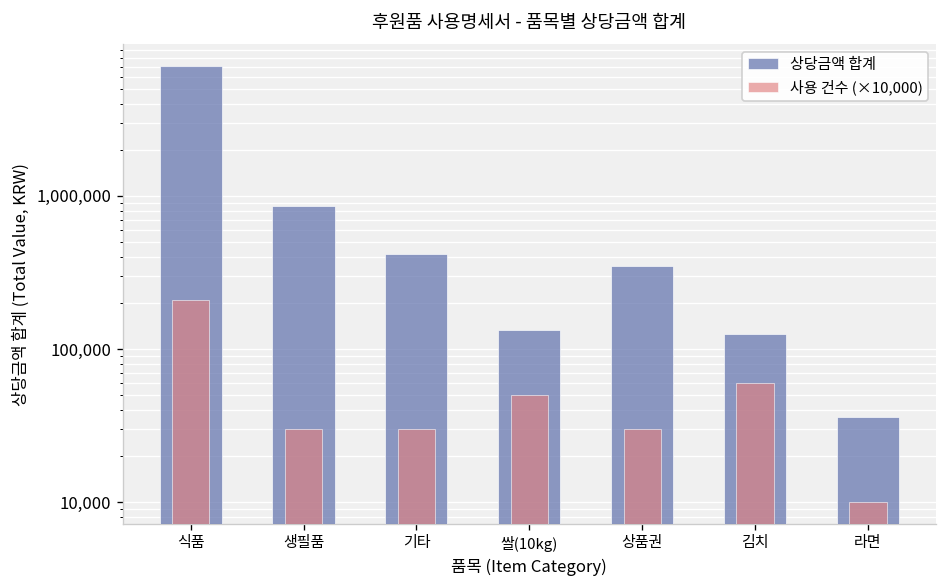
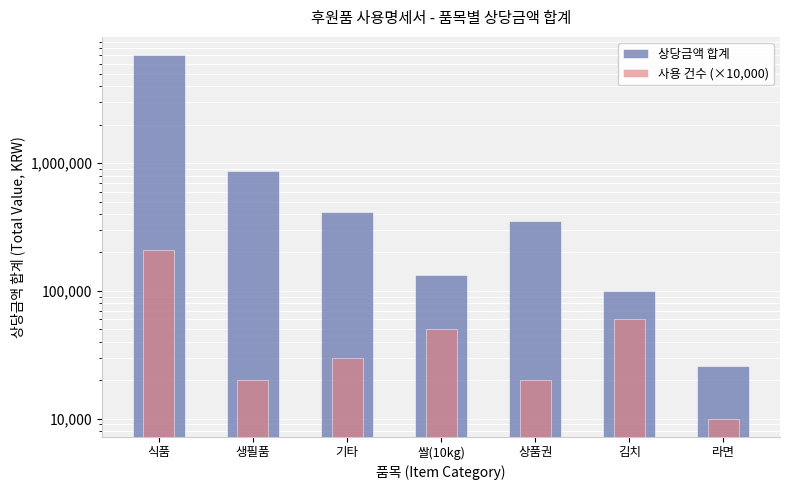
사용 건수 (×10,000), 생필품: 30,000 -> 20,000
사용 건수 (×10,000), 상품권: 30,000 -> 20,000
상당금액 합계, 김치: 130,000 -> 100,000
상당금액 합계, 라면: 36,000 -> 26,000
